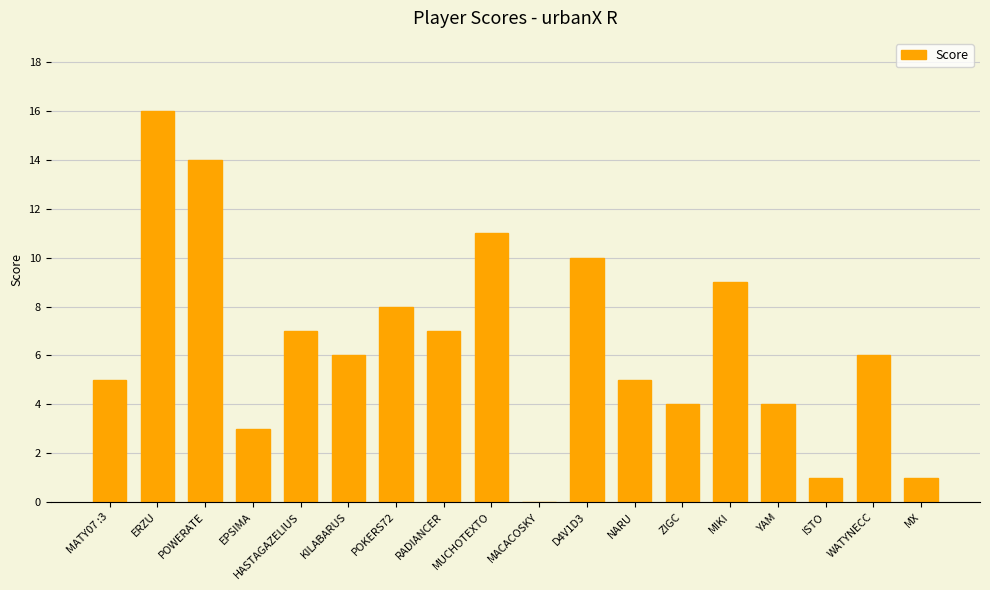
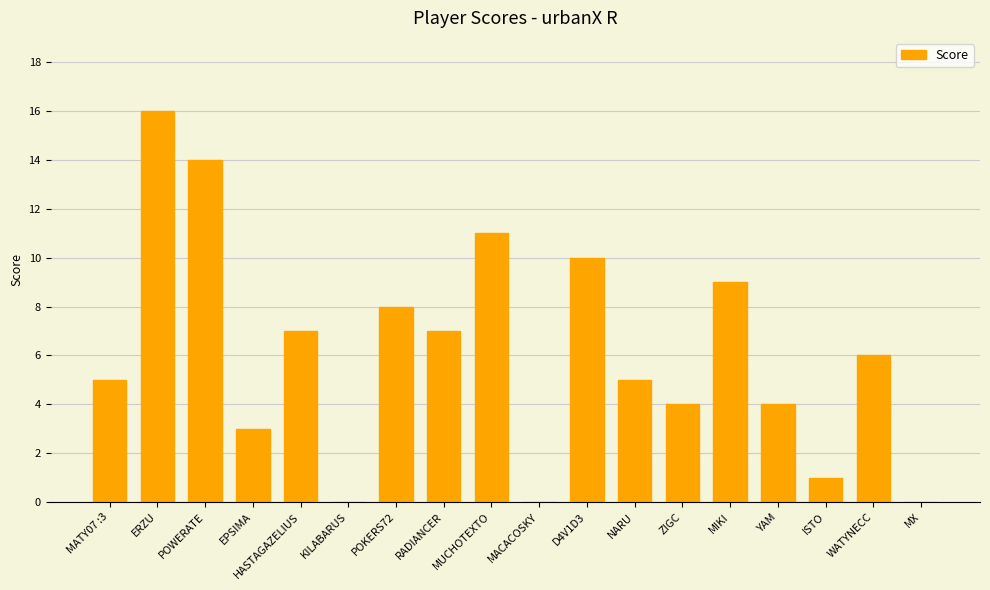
KILABARUS: 6 -> 0
MX: 1 -> 0
